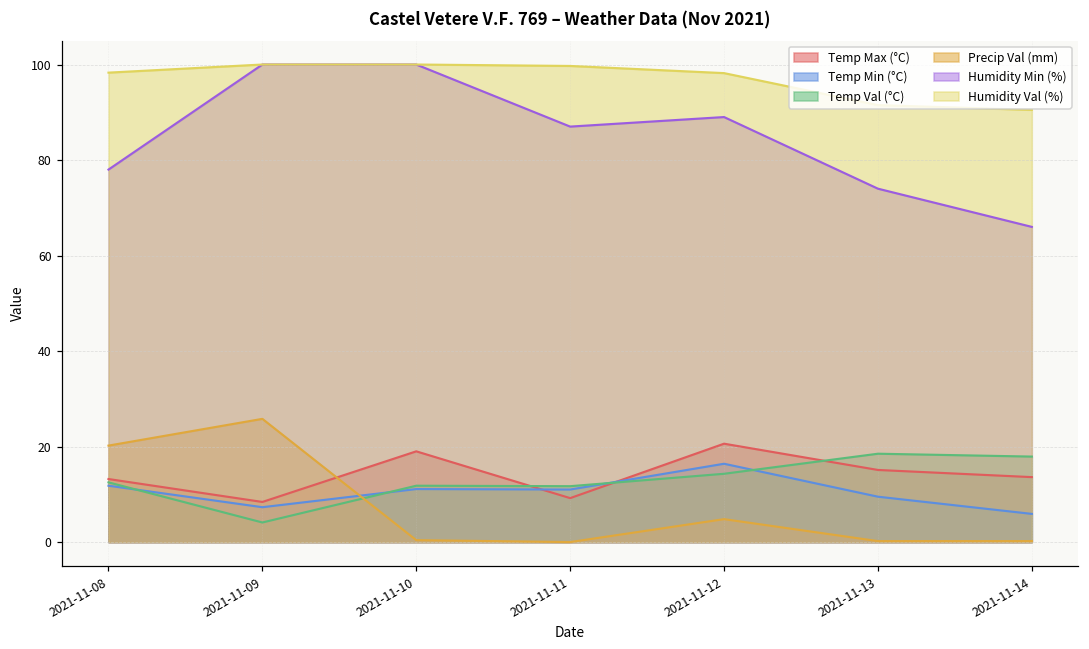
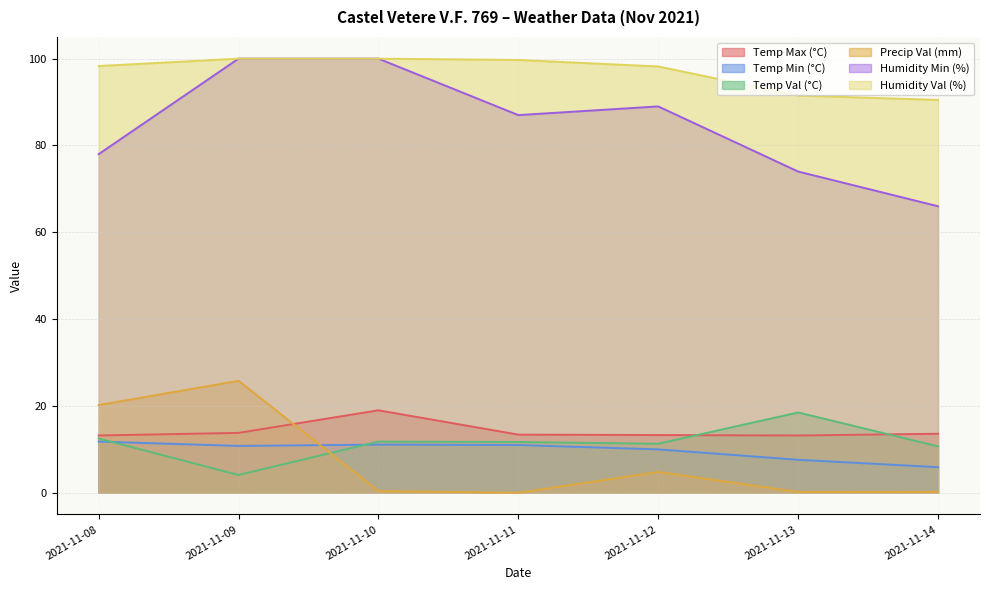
Temp Max (°C), 2021-11-09: 8 -> 14
Temp Min (°C), 2021-11-09: 7 -> 11
Temp Max (°C), 2021-11-11: 9 -> 13
Temp Max (°C), 2021-11-12: 21 -> 13
Temp Min (°C), 2021-11-12: 16 -> 10
Temp Val (°C), 2021-11-12: 14 -> 11
Temp Max (°C), 2021-11-13: 15 -> 13
Temp Min (°C), 2021-11-13: 10 -> 8
Temp Val (°C), 2021-11-14: 18 -> 11
